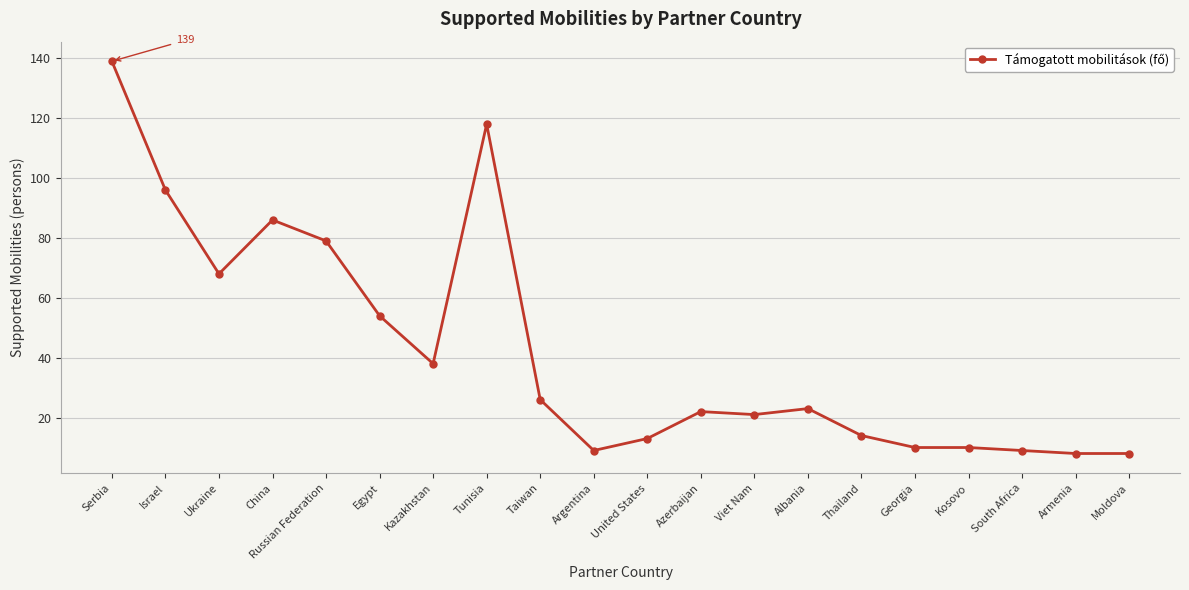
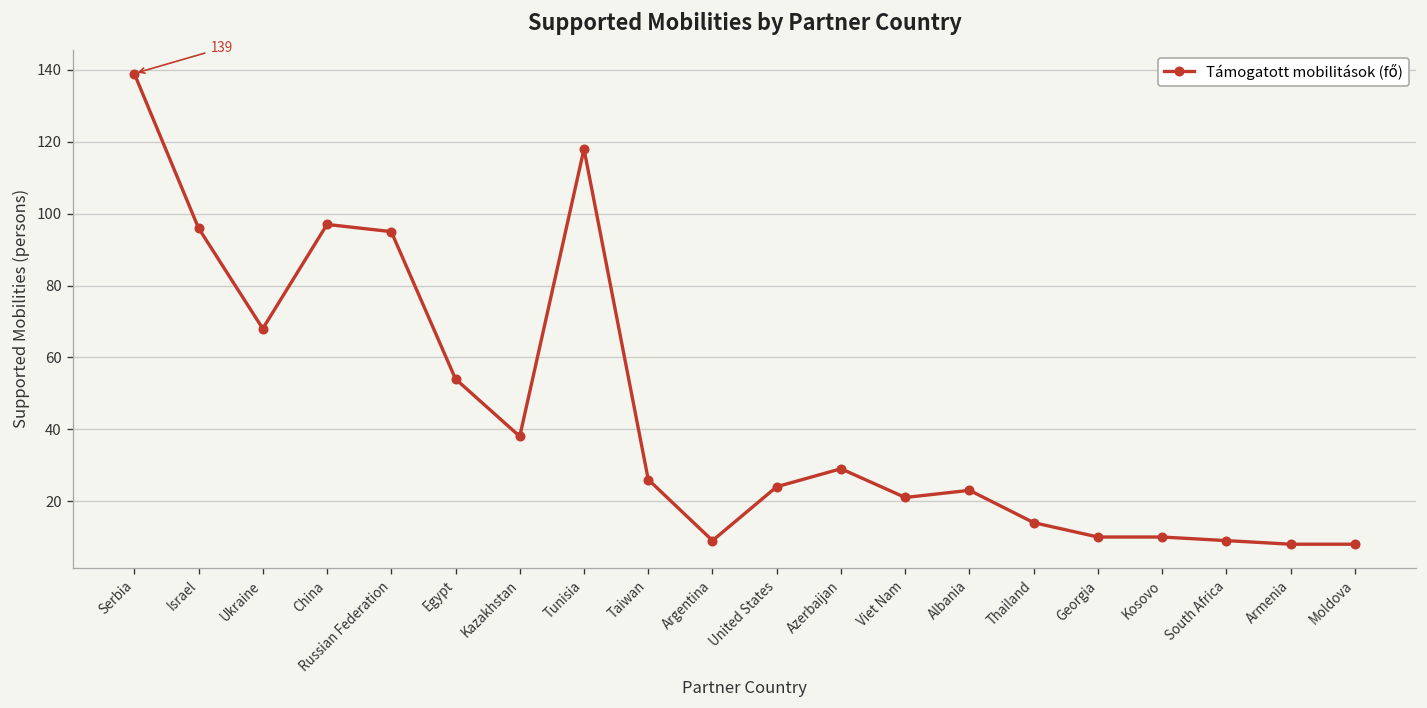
China: 86 -> 97
Russian Federation: 79 -> 95
United States: 13 -> 24
Azerbaijan: 22 -> 29
